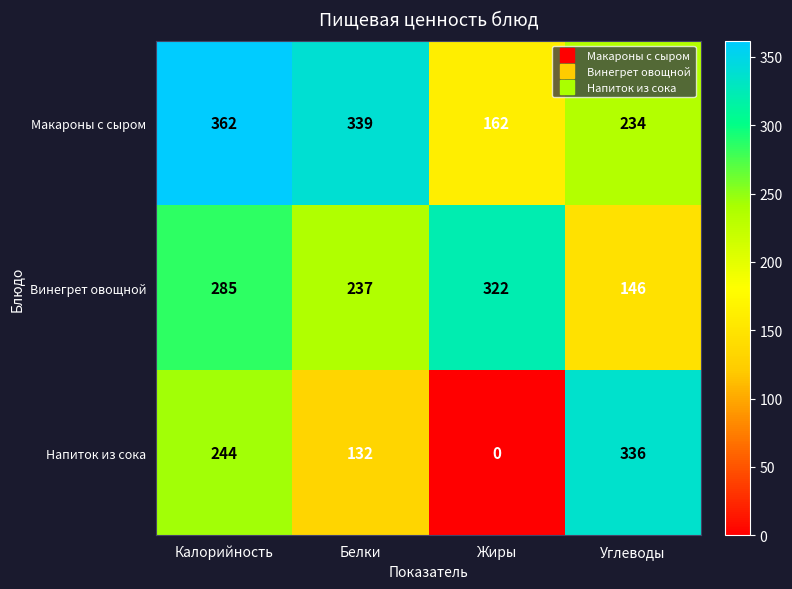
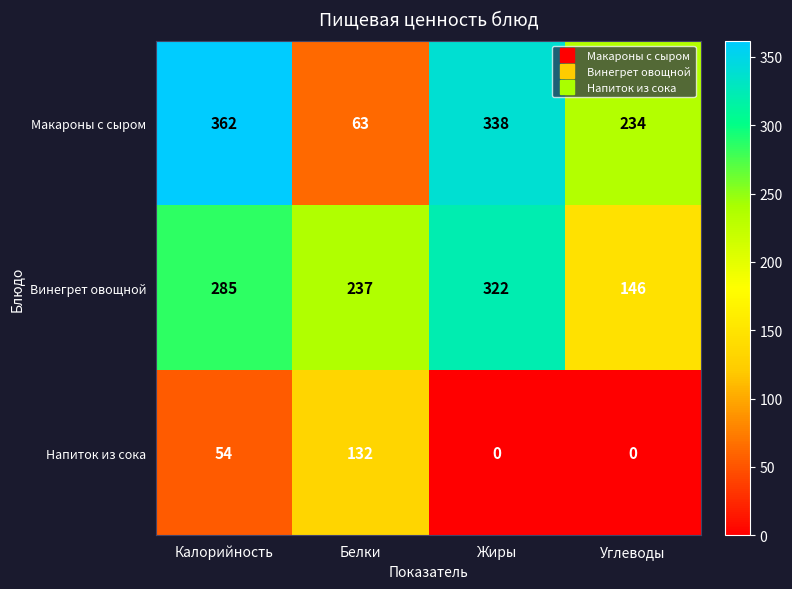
Макароны с сыром, Белки: 339 -> 63
Макароны с сыром, Жиры: 162 -> 338
Напиток из сока, Калорийность: 244 -> 54
Напиток из сока, Углеводы: 336 -> 0
